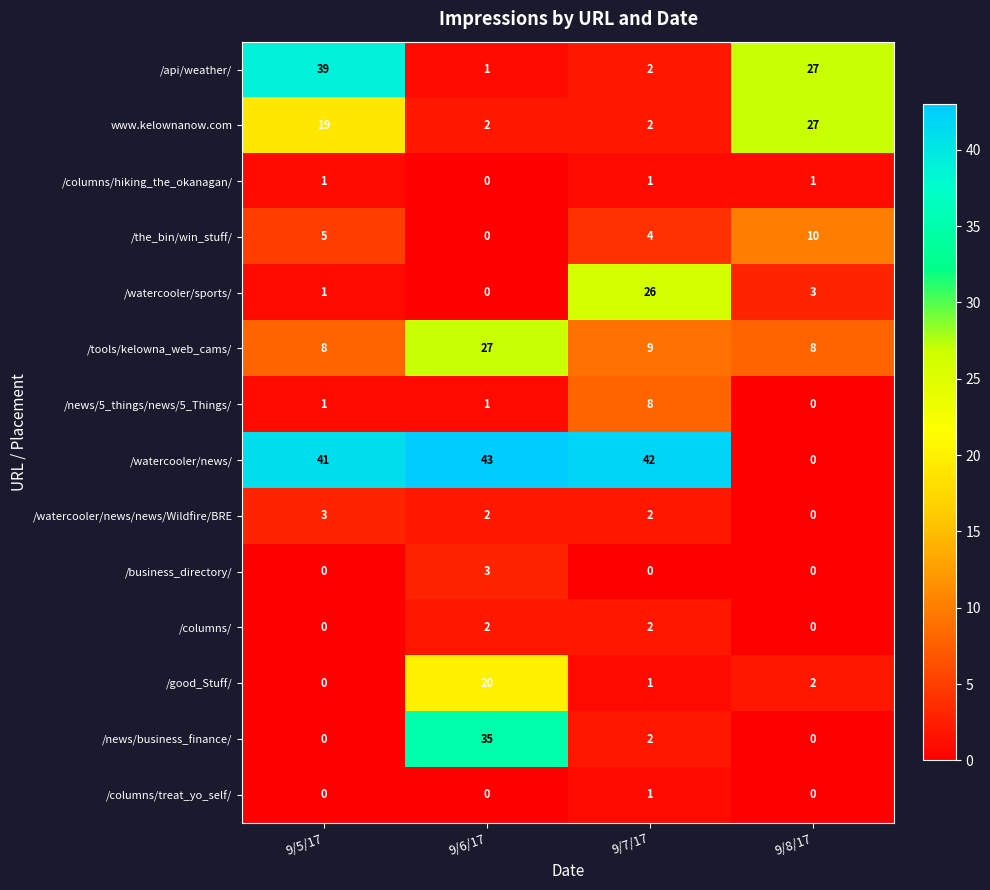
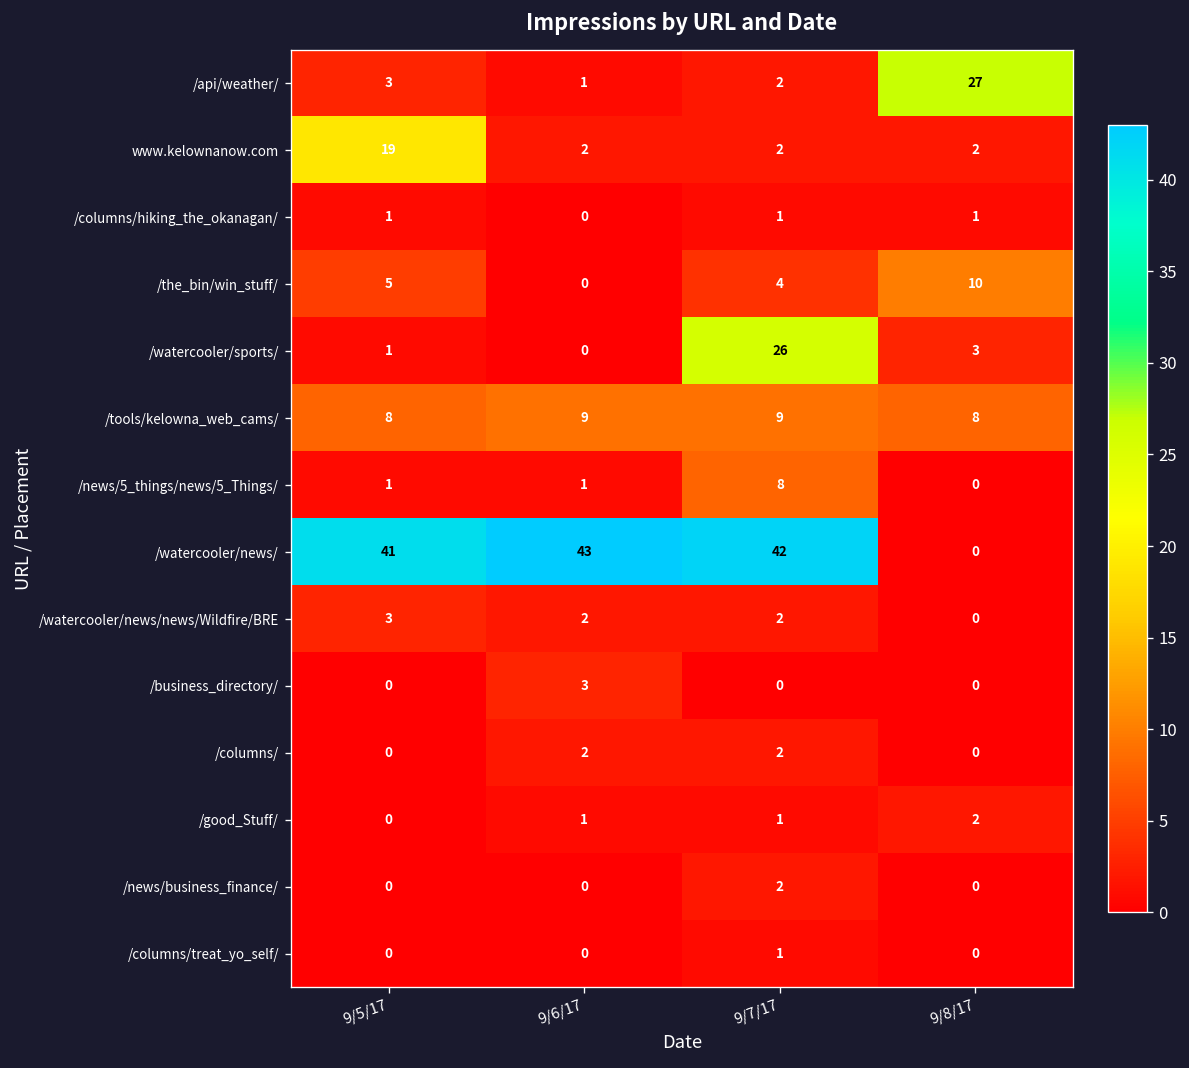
/api/weather/, 9/5/17: 39 -> 3
www.kelownanow.com, 9/8/17: 27 -> 2
/tools/kelowna_web_cams/, 9/6/17: 27 -> 9
/good_Stuff/, 9/6/17: 20 -> 1
/news/business_finance/, 9/6/17: 35 -> 0
